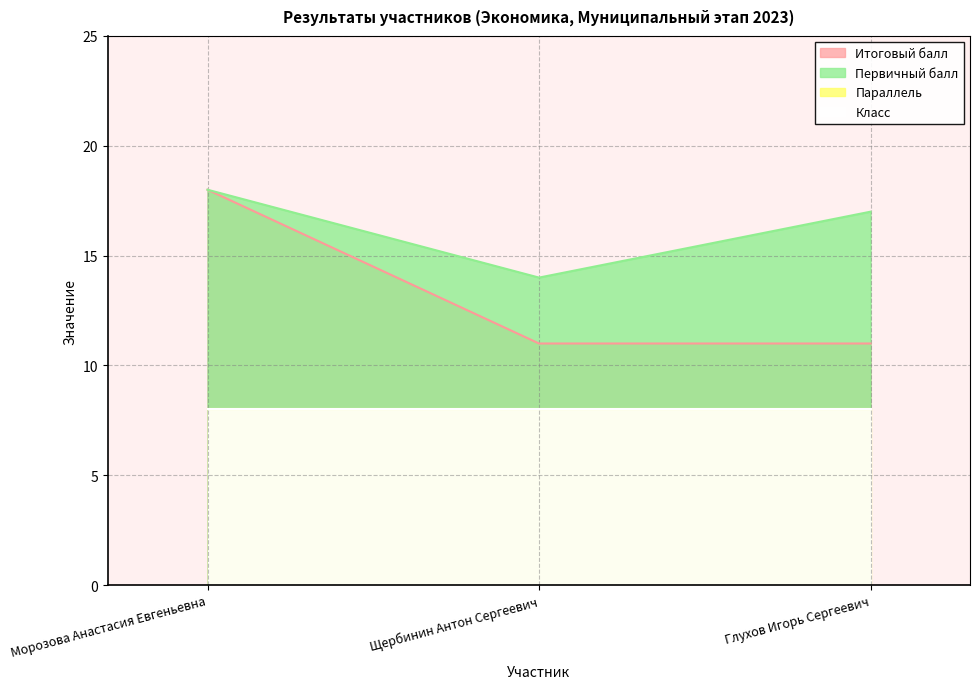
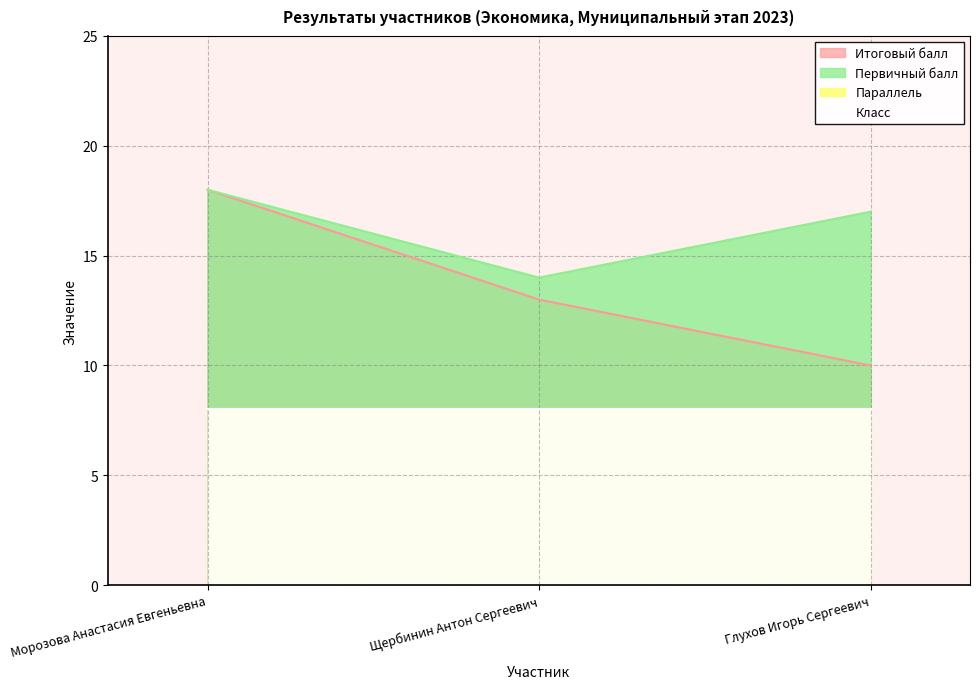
Итоговый балл, Щербинин Антон Сергеевич: 11 -> 13
Итоговый балл, Глухов Игорь Сергеевич: 11 -> 10
